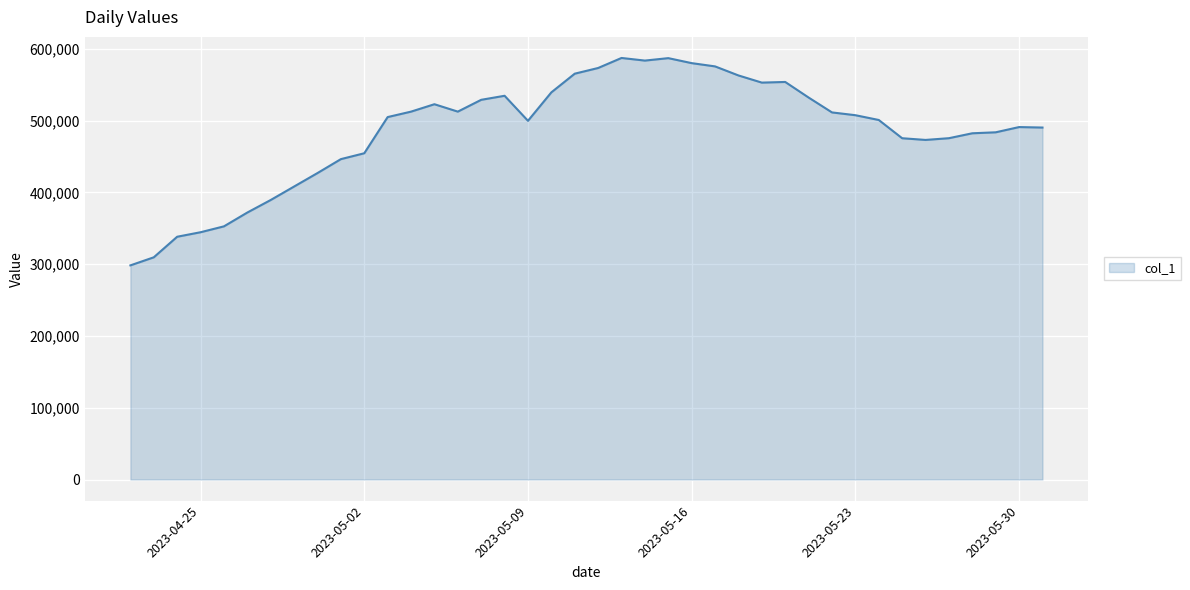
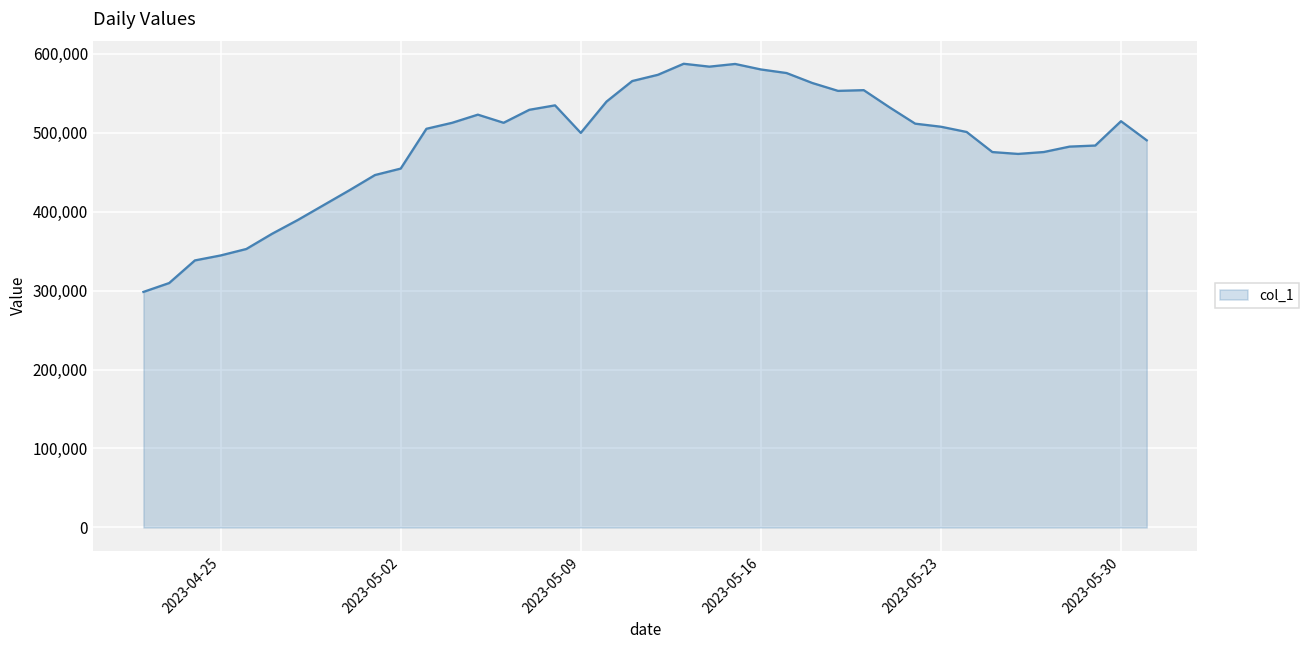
2023-05-30: 490,000 -> 510,000
